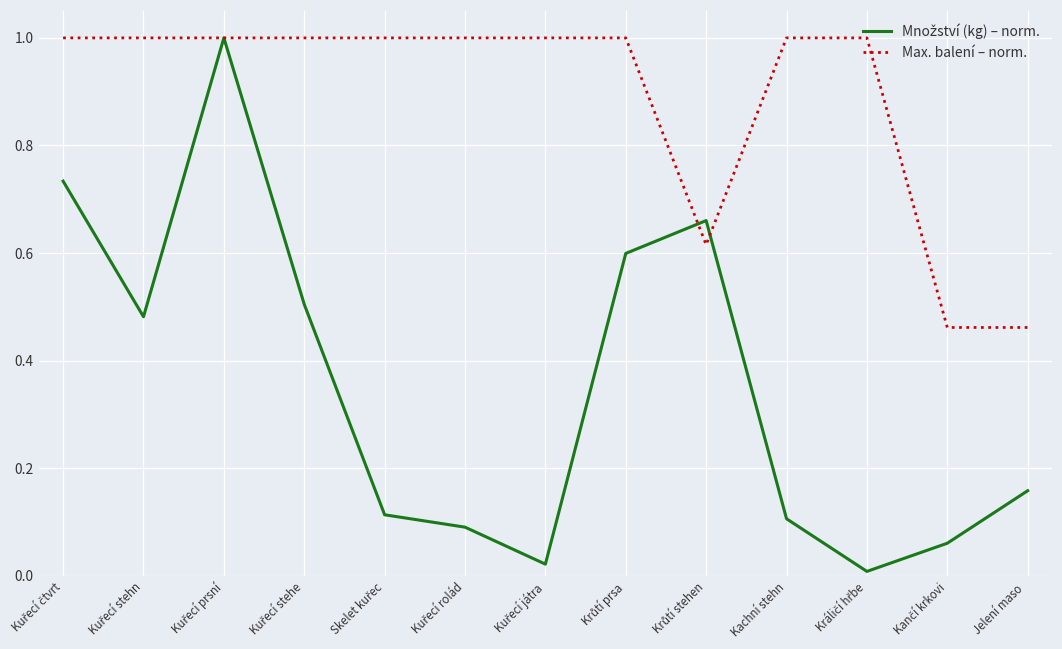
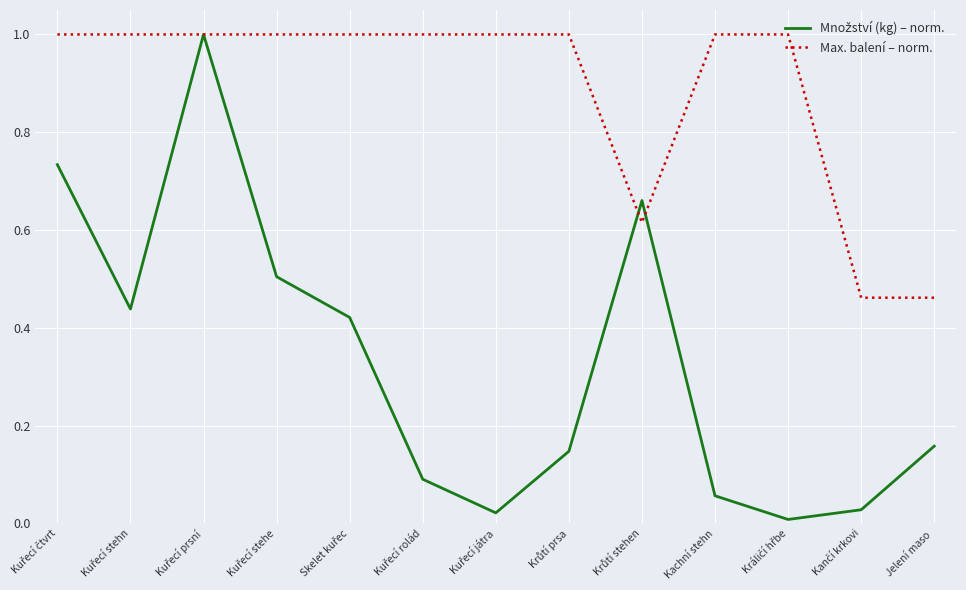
Množství (kg) – norm., Kuřecí stehn: 0.48 -> 0.44
Množství (kg) – norm., Skelet kuřec: 0.11 -> 0.42
Množství (kg) – norm., Krůtí prsa: 0.60 -> 0.15
Množství (kg) – norm., Kachní stehn: 0.11 -> 0.06
Množství (kg) – norm., Kančí krkovi: 0.06 -> 0.03
